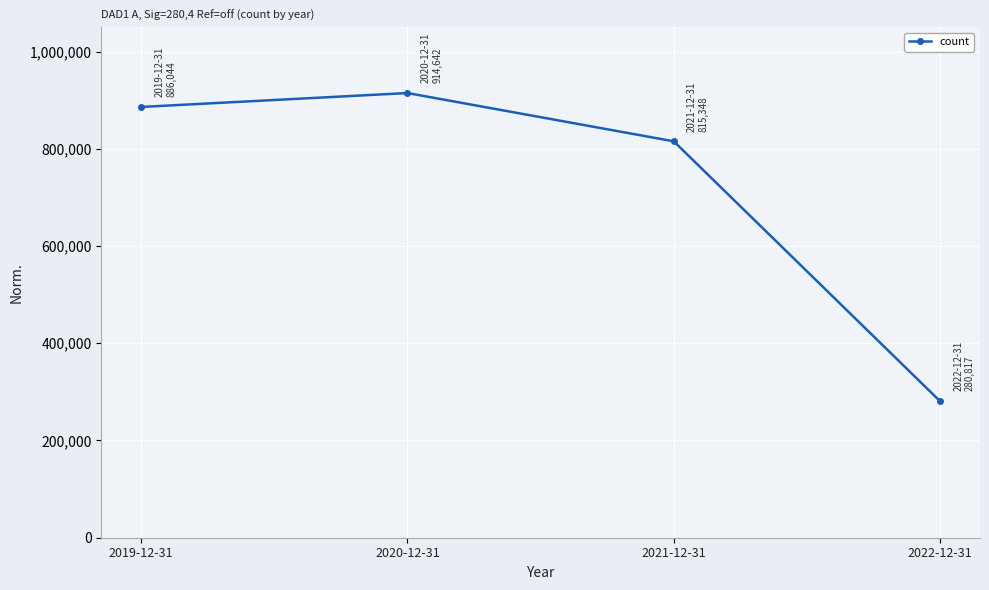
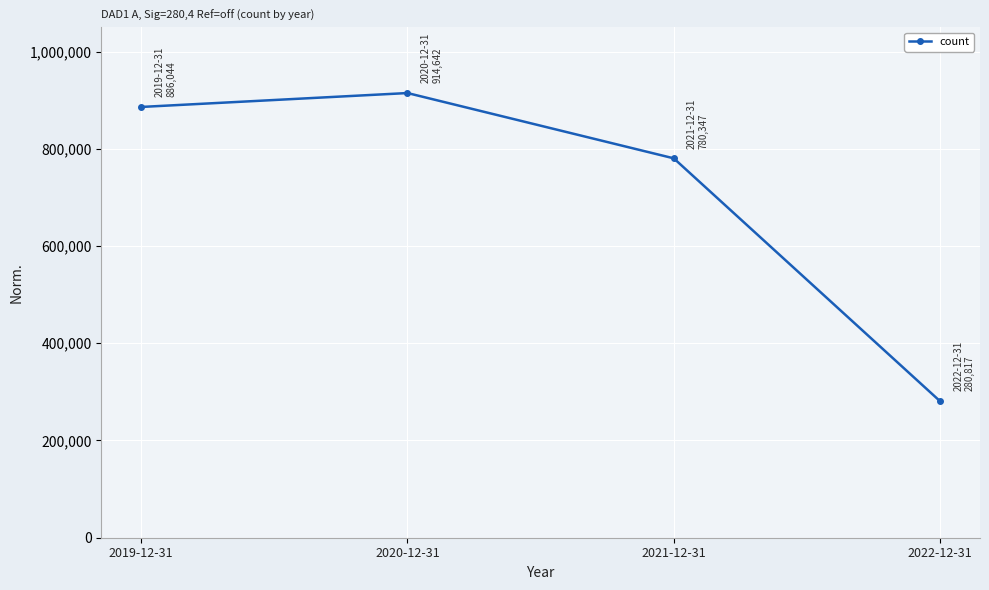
2021-12-31: 815,348 -> 780,347
